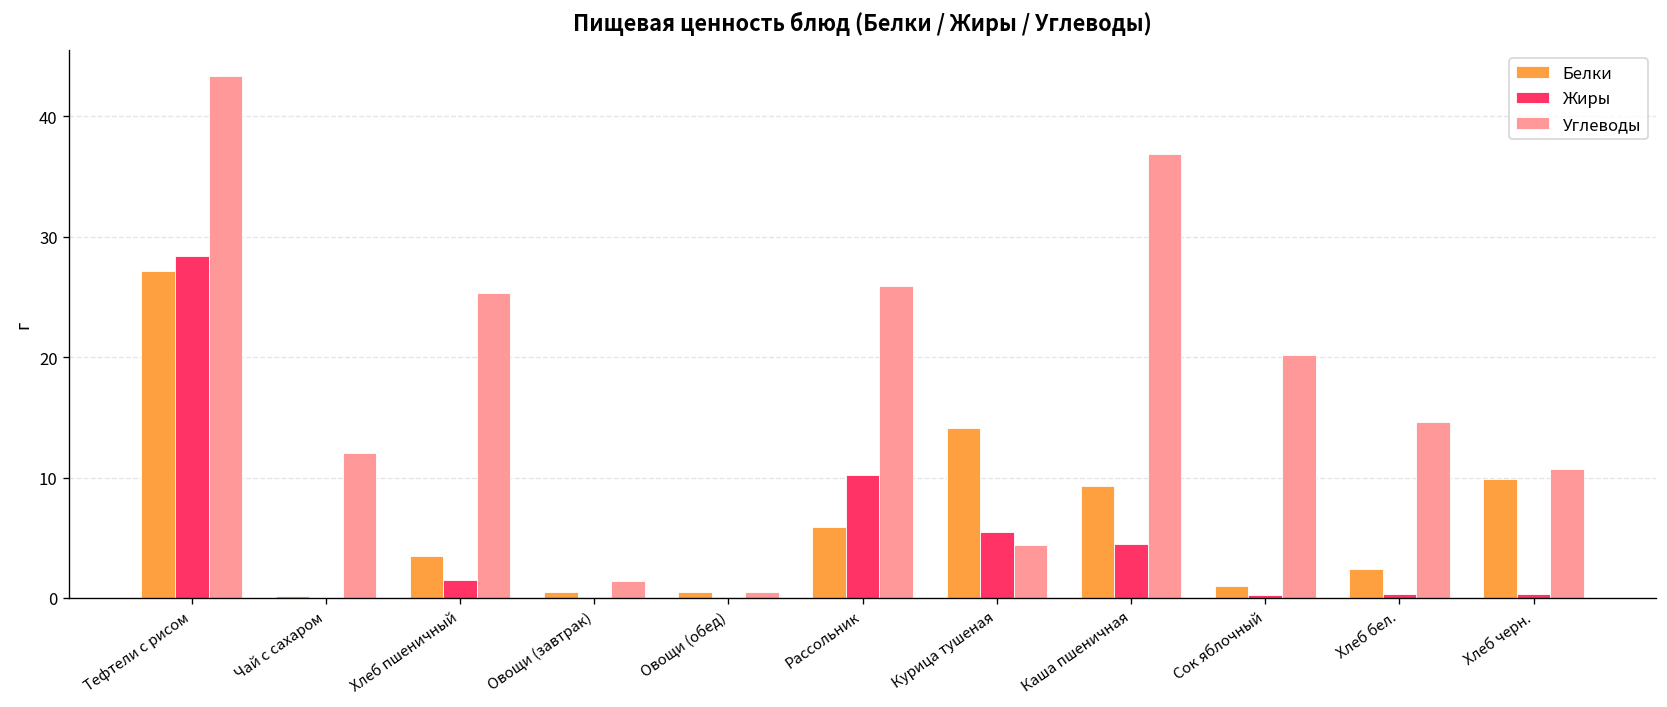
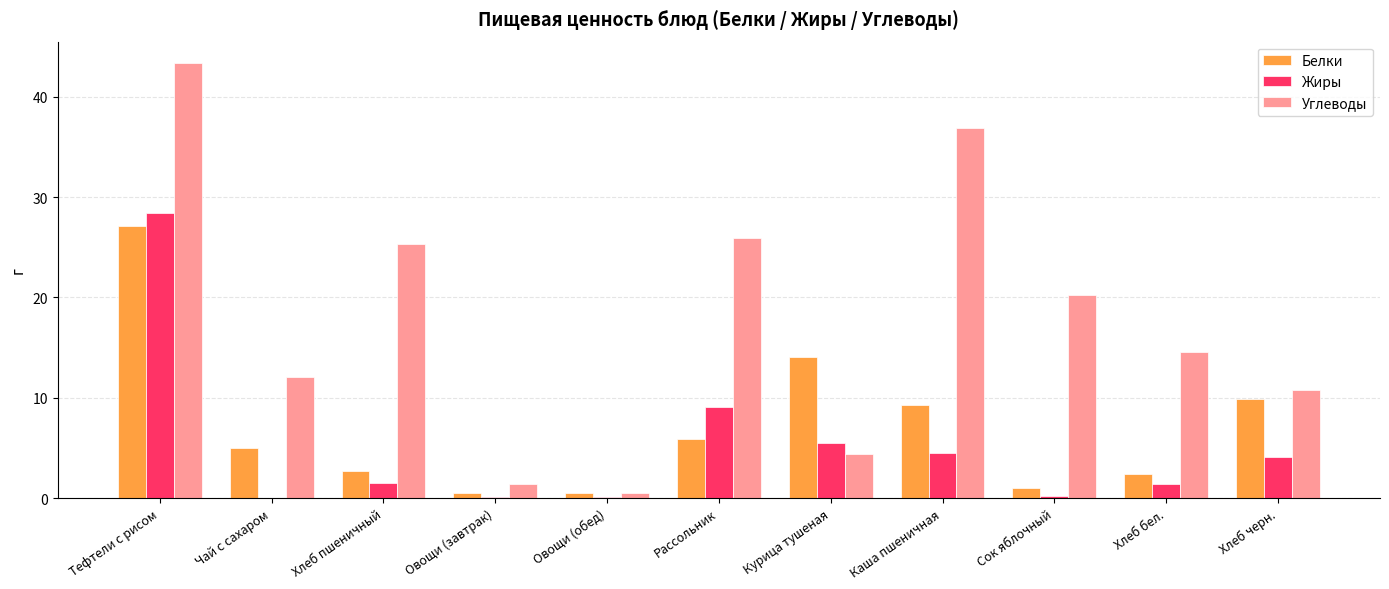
Белки, Чай с сахаром: 0.1 -> 5.0
Белки, Хлеб пшеничный: 3.5 -> 2.7
Жиры, Рассольник: 10.2 -> 9.0
Жиры, Хлеб бел.: 0.3 -> 1.4
Жиры, Хлеб черн.: 0.4 -> 4.1
